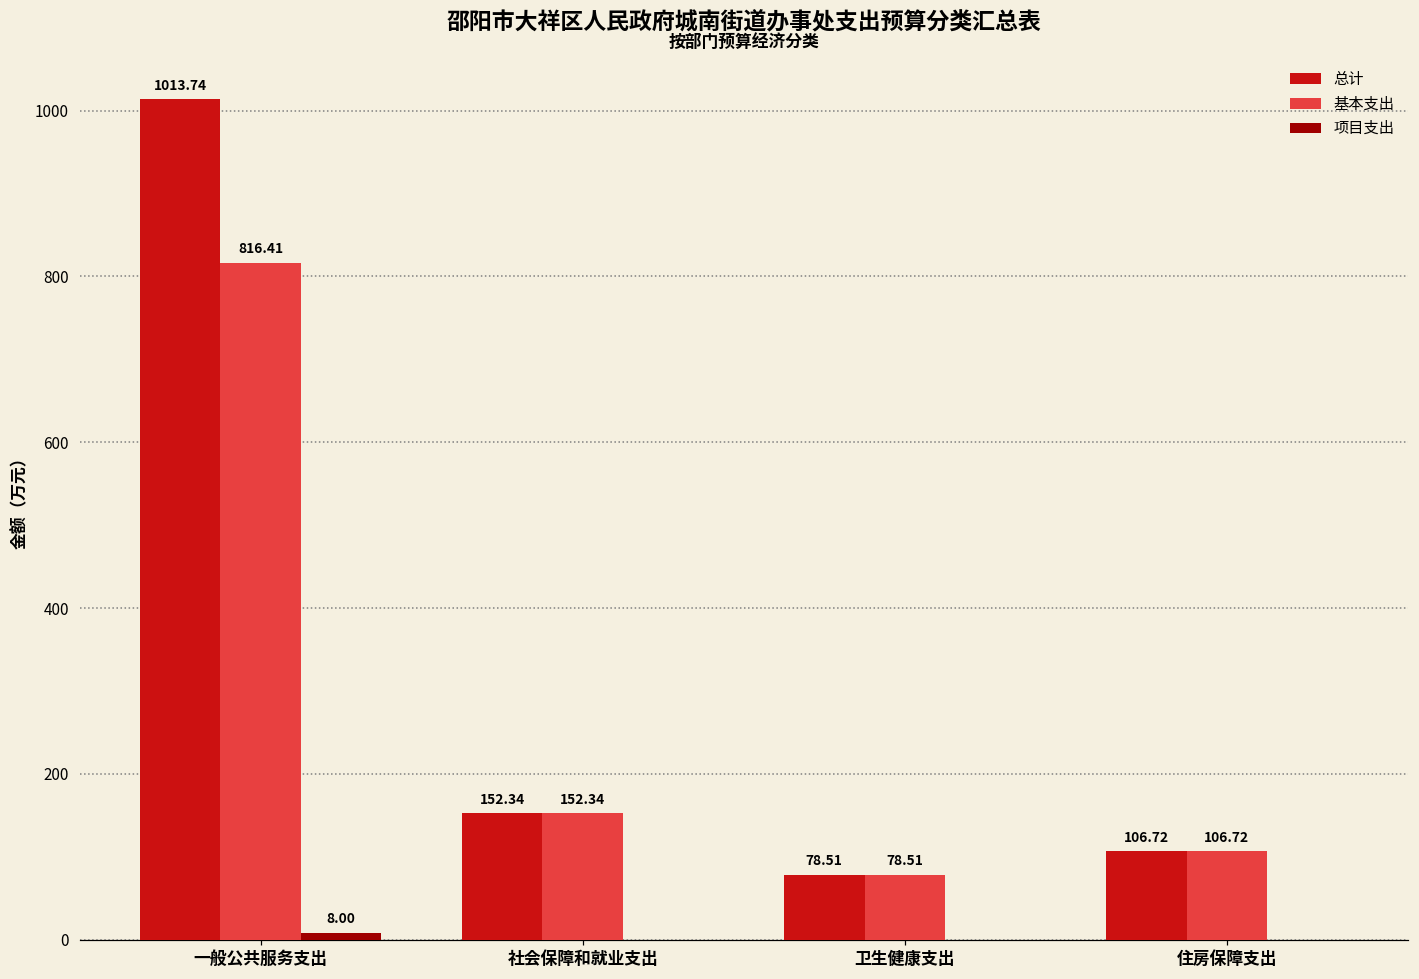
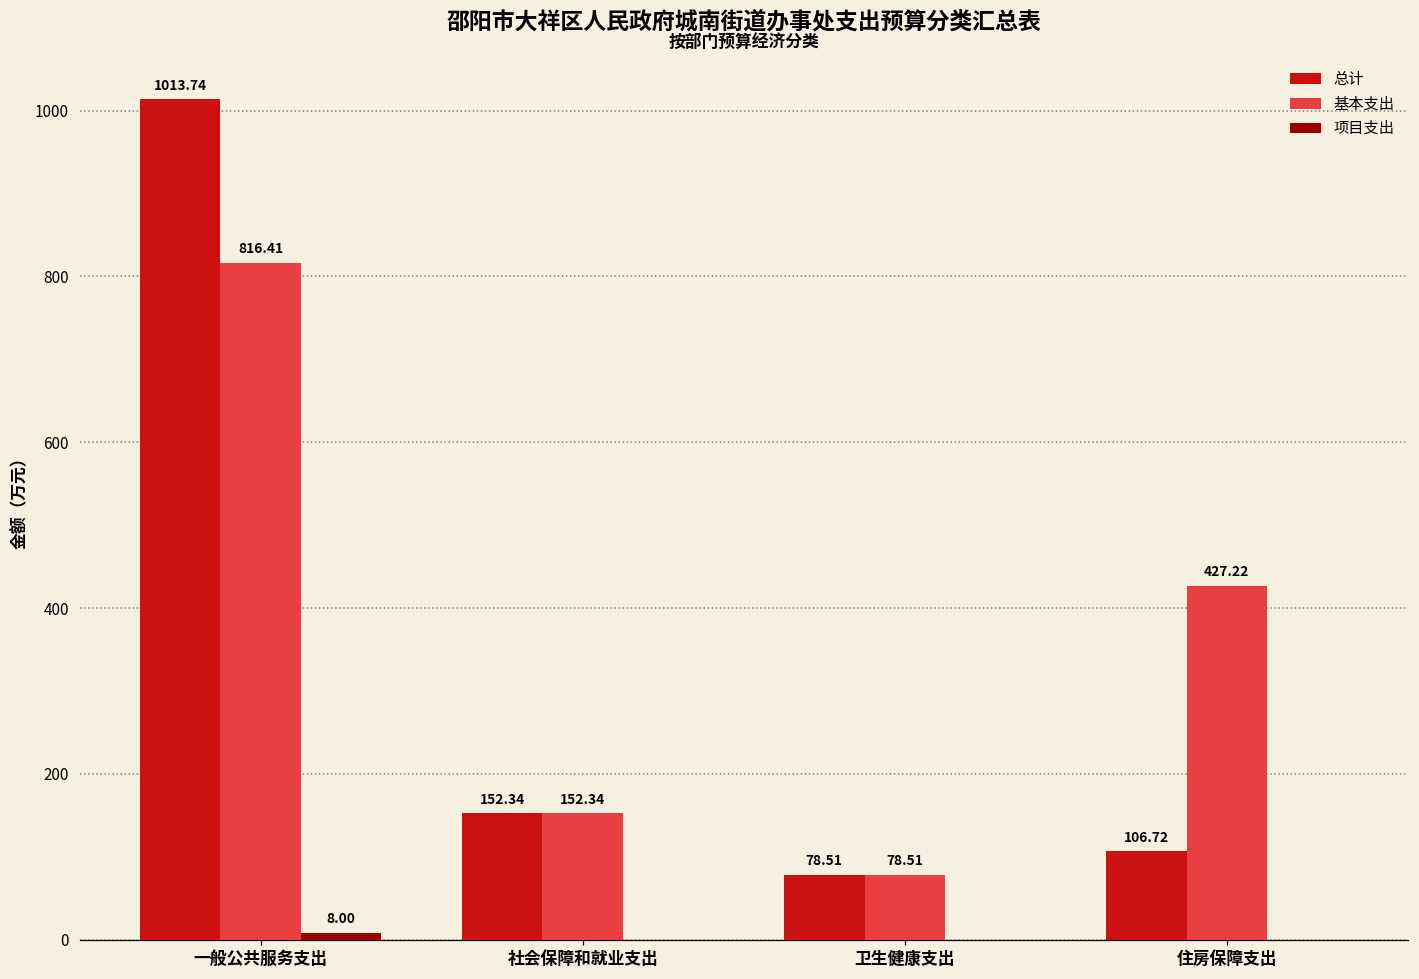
基本支出, 住房保障支出: 106.72 -> 427.22
